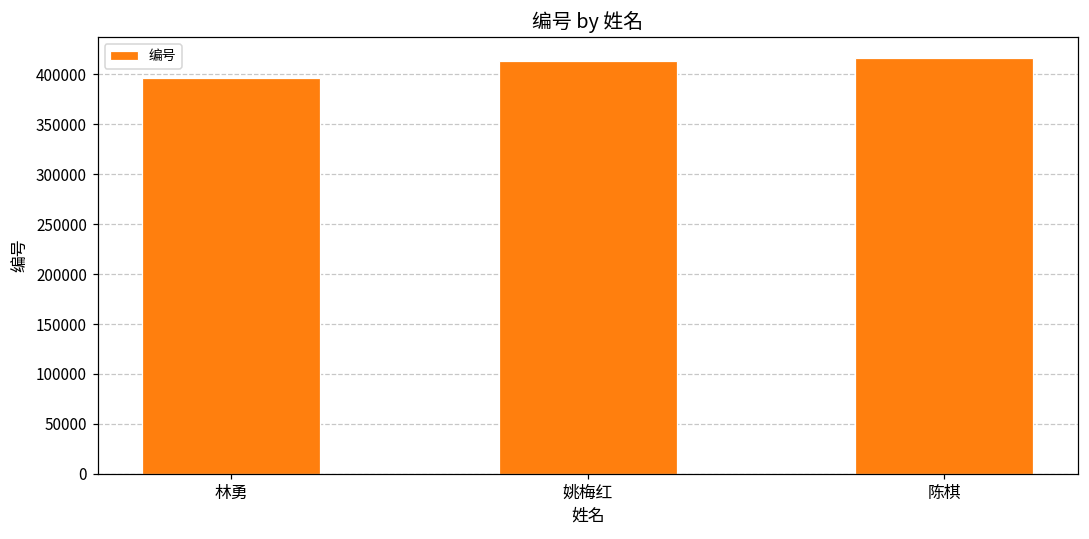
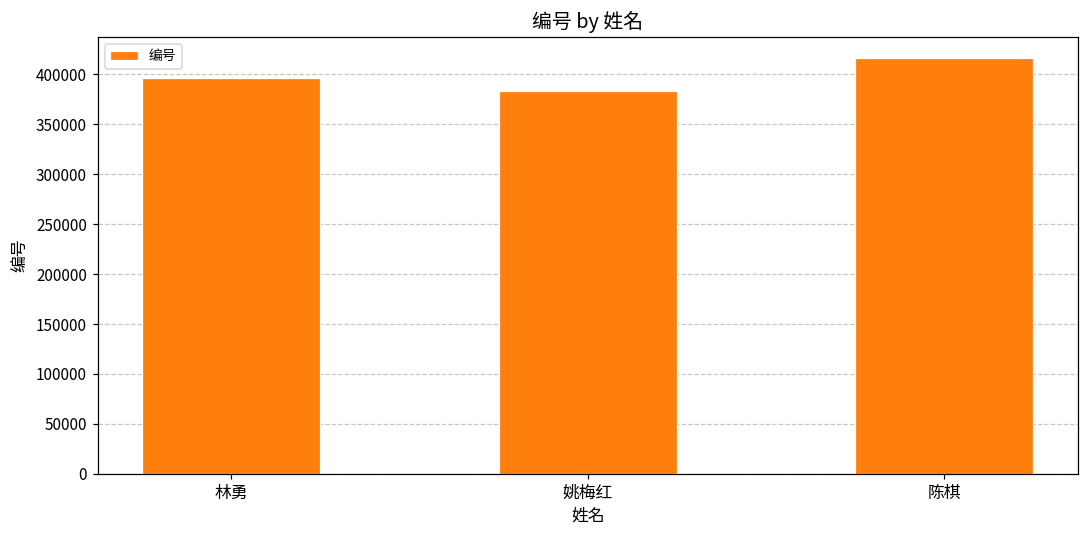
姚梅红: 410000 -> 380000
